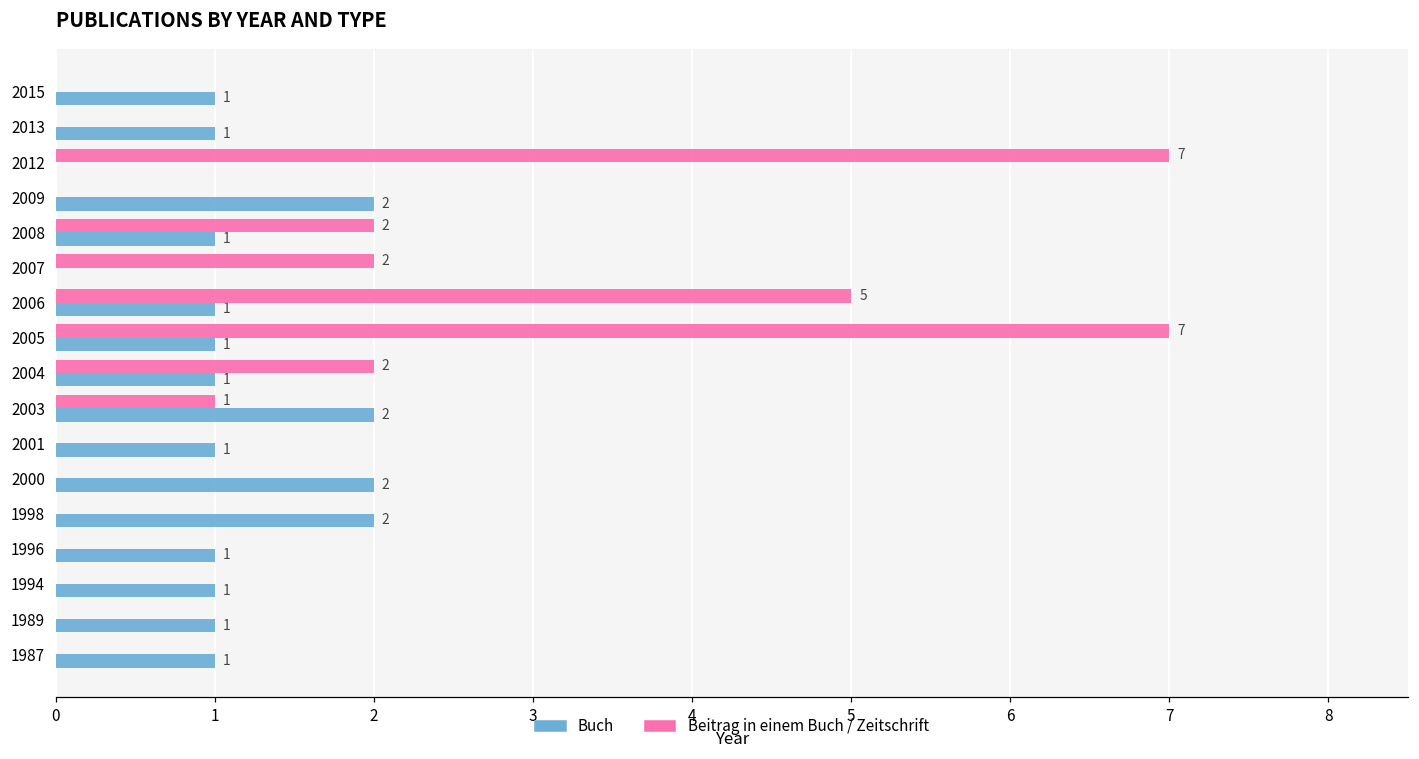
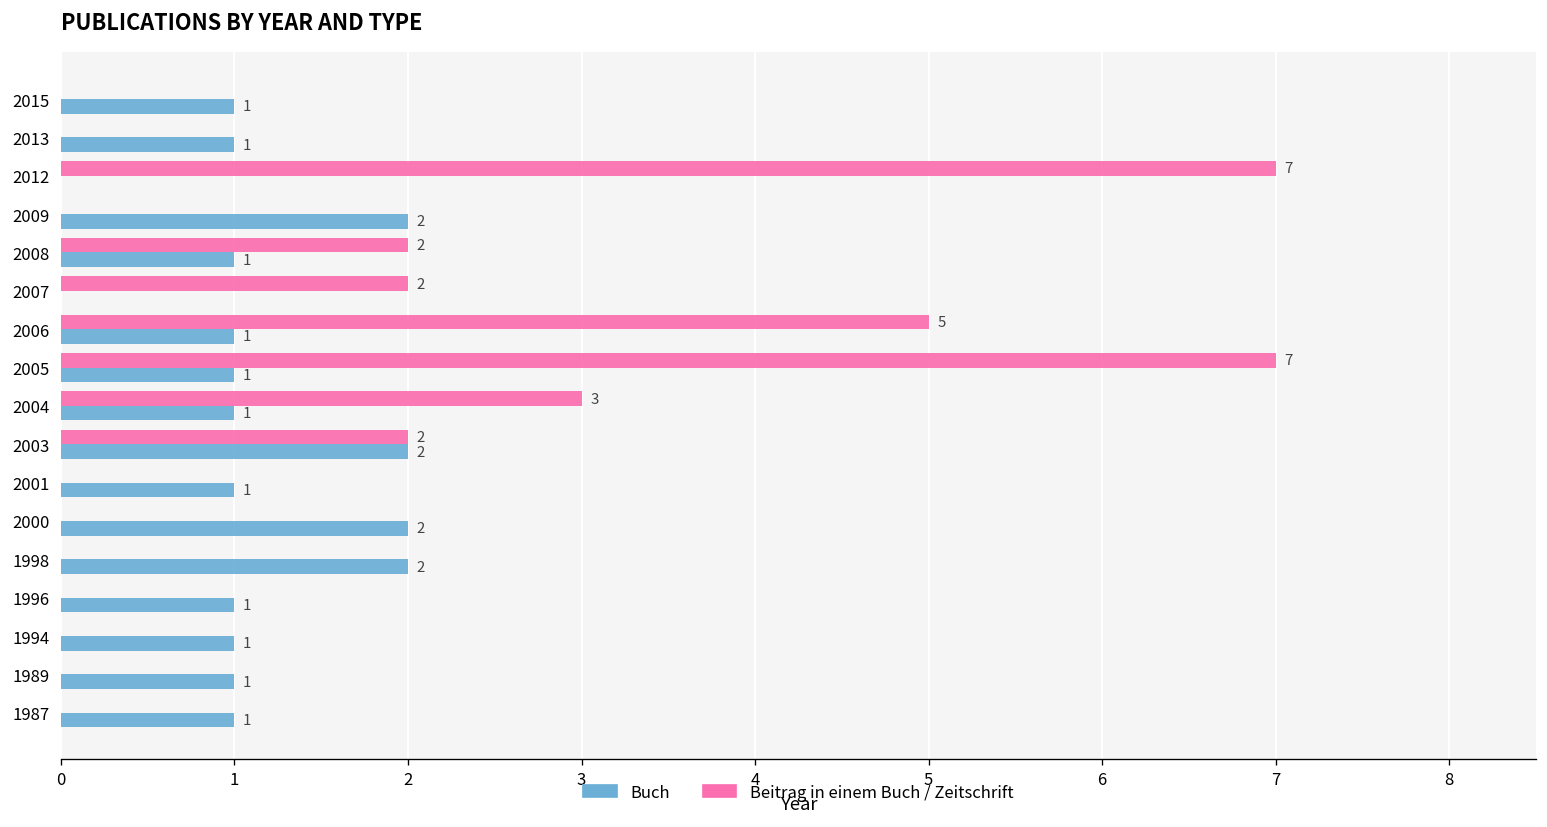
Beitrag in einem Buch / Zeitschrift, 2004: 2 -> 3
Beitrag in einem Buch / Zeitschrift, 2003: 1 -> 2
